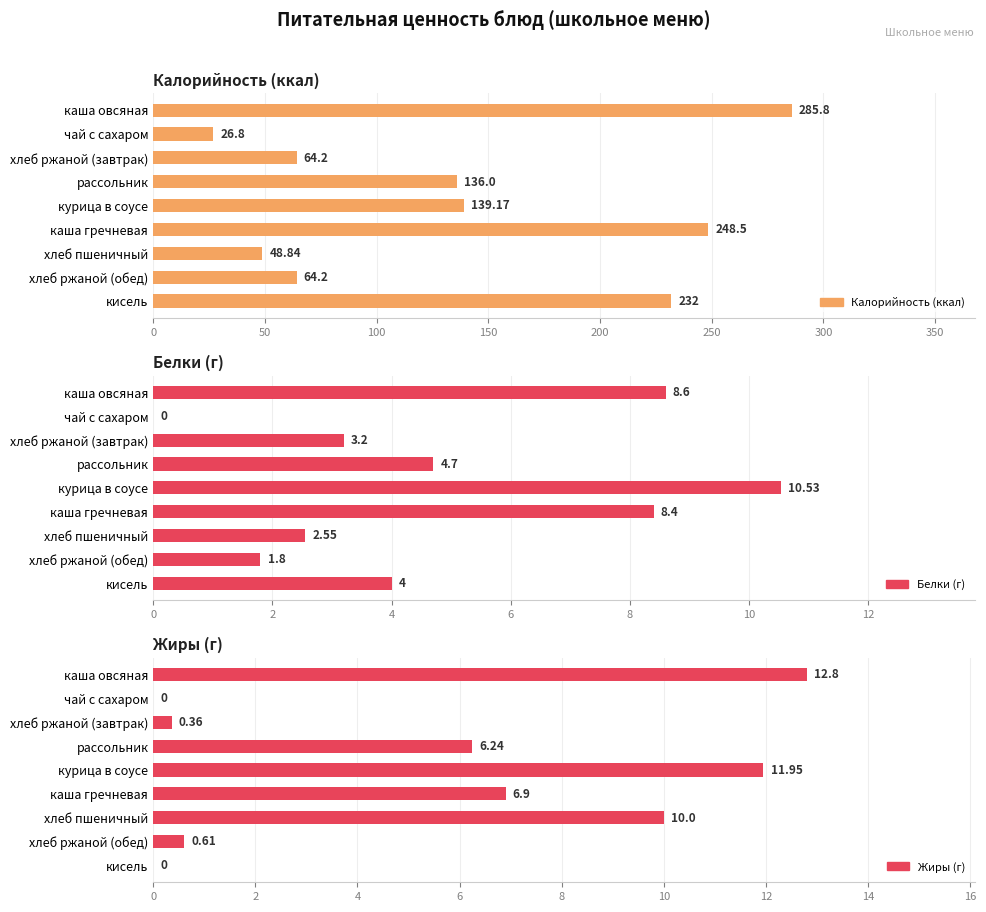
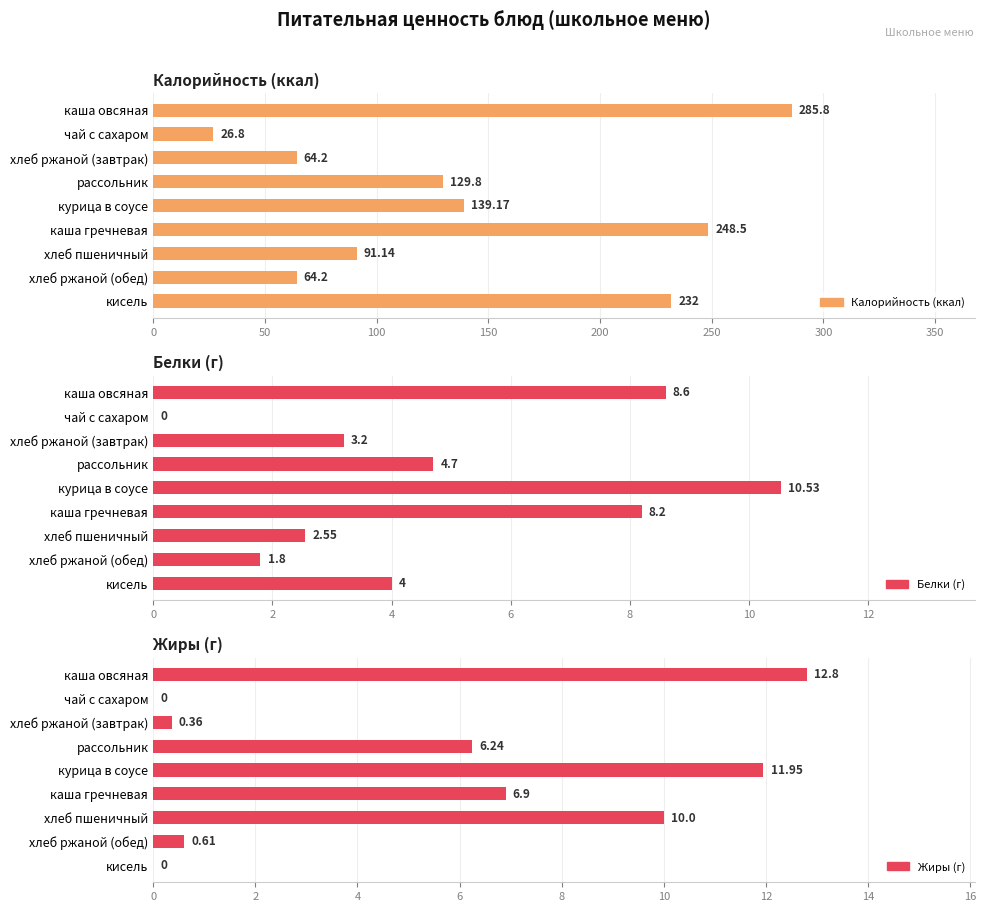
Калорийность (ккал), рассольник: 136.0 -> 129.8
Калорийность (ккал), хлеб пшеничный: 48.84 -> 91.14
Белки (г), каша гречневая: 8.4 -> 8.2
